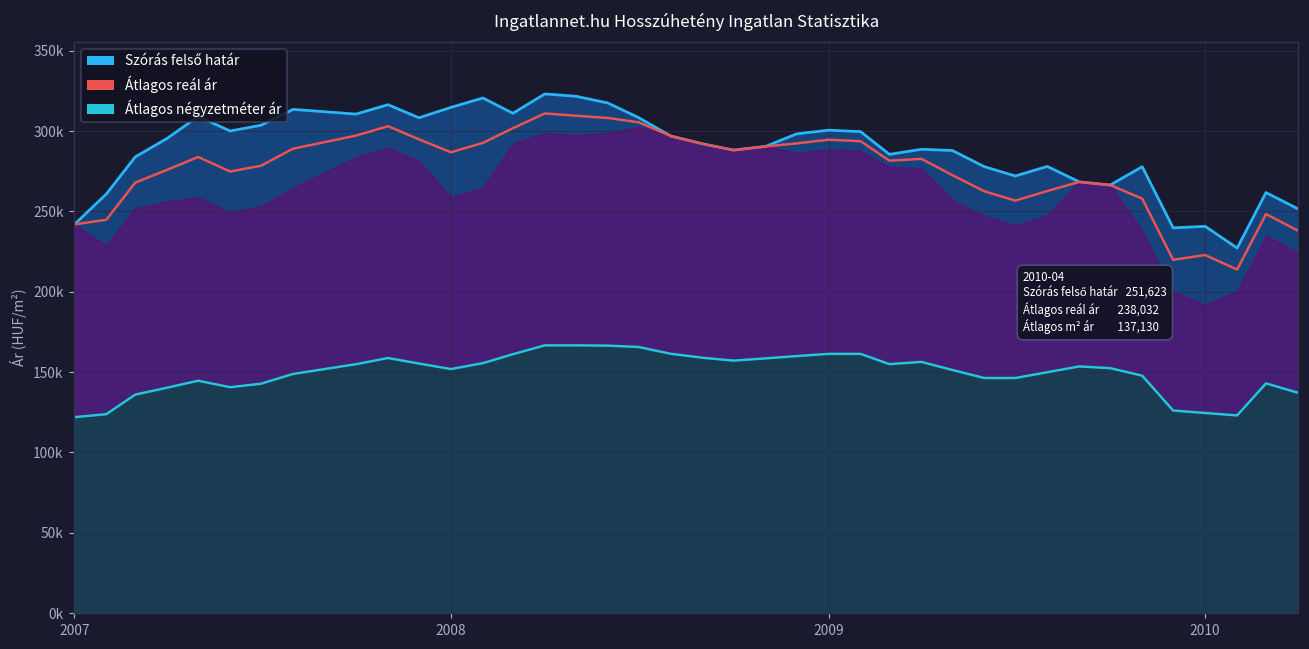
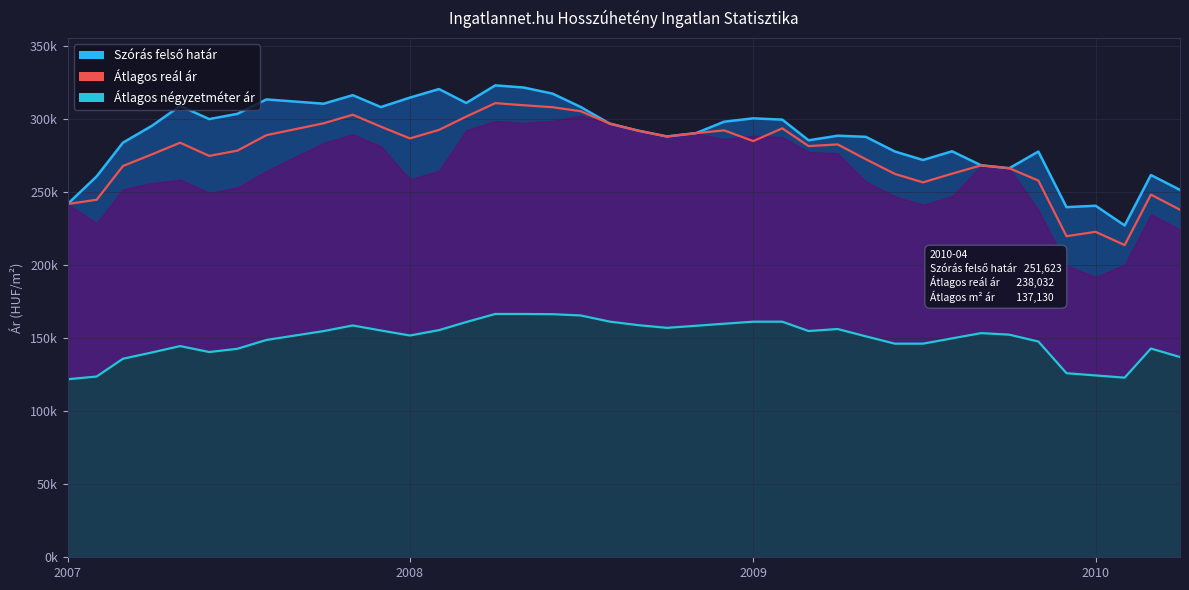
Átlagos reál ár, 2009: 295000 -> 285000
